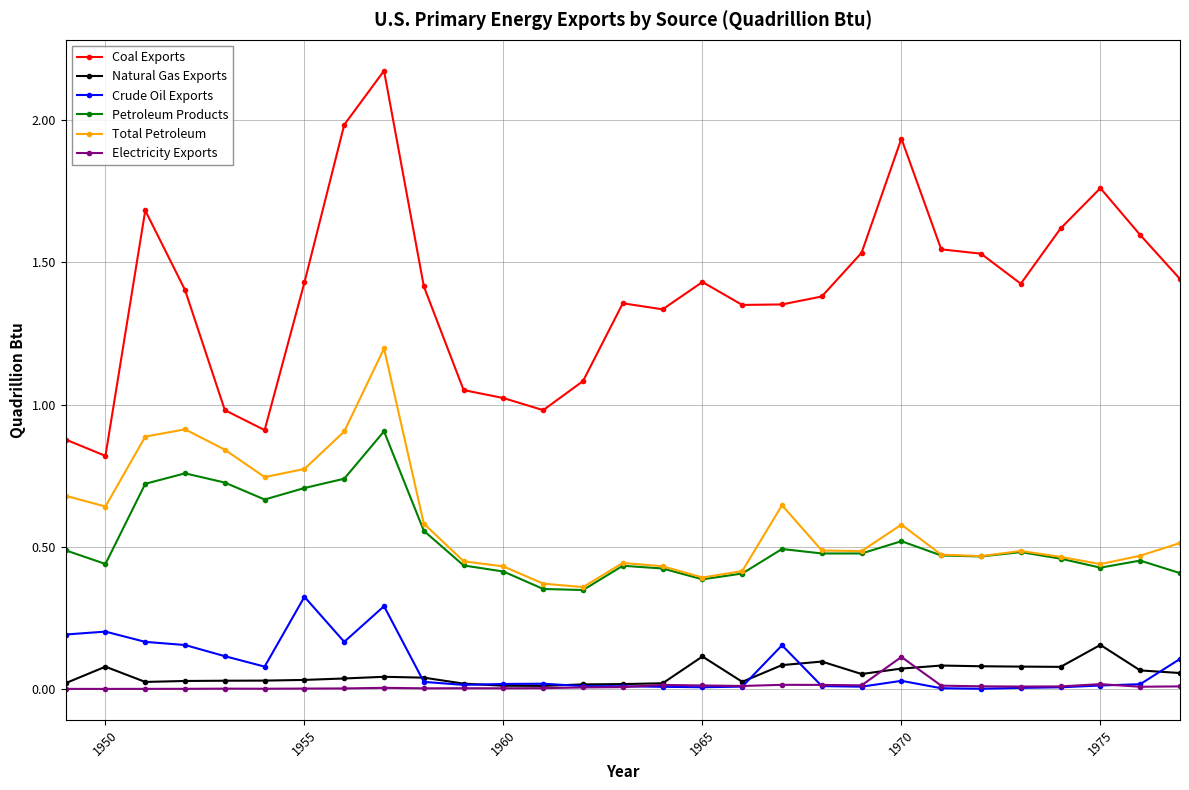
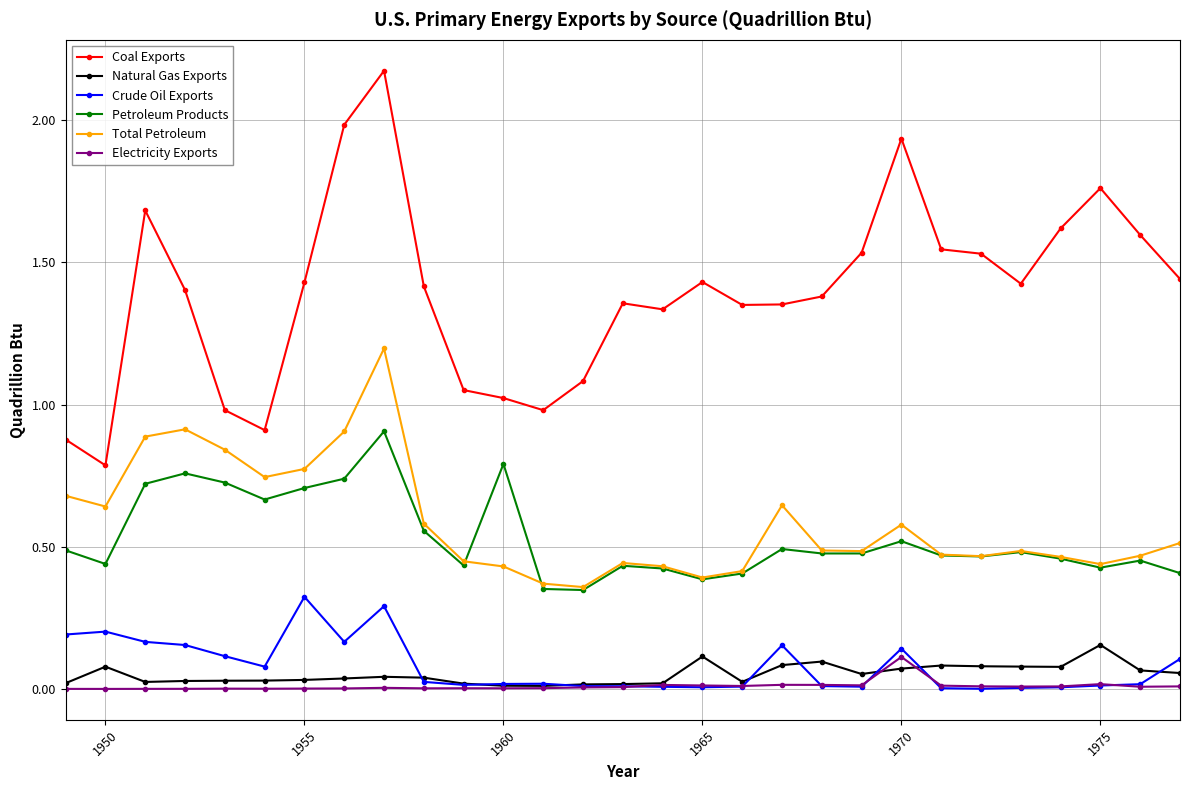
Coal Exports, 1950: 0.82 -> 0.79
Petroleum Products, 1960: 0.41 -> 0.79
Crude Oil Exports, 1970: 0.03 -> 0.14
